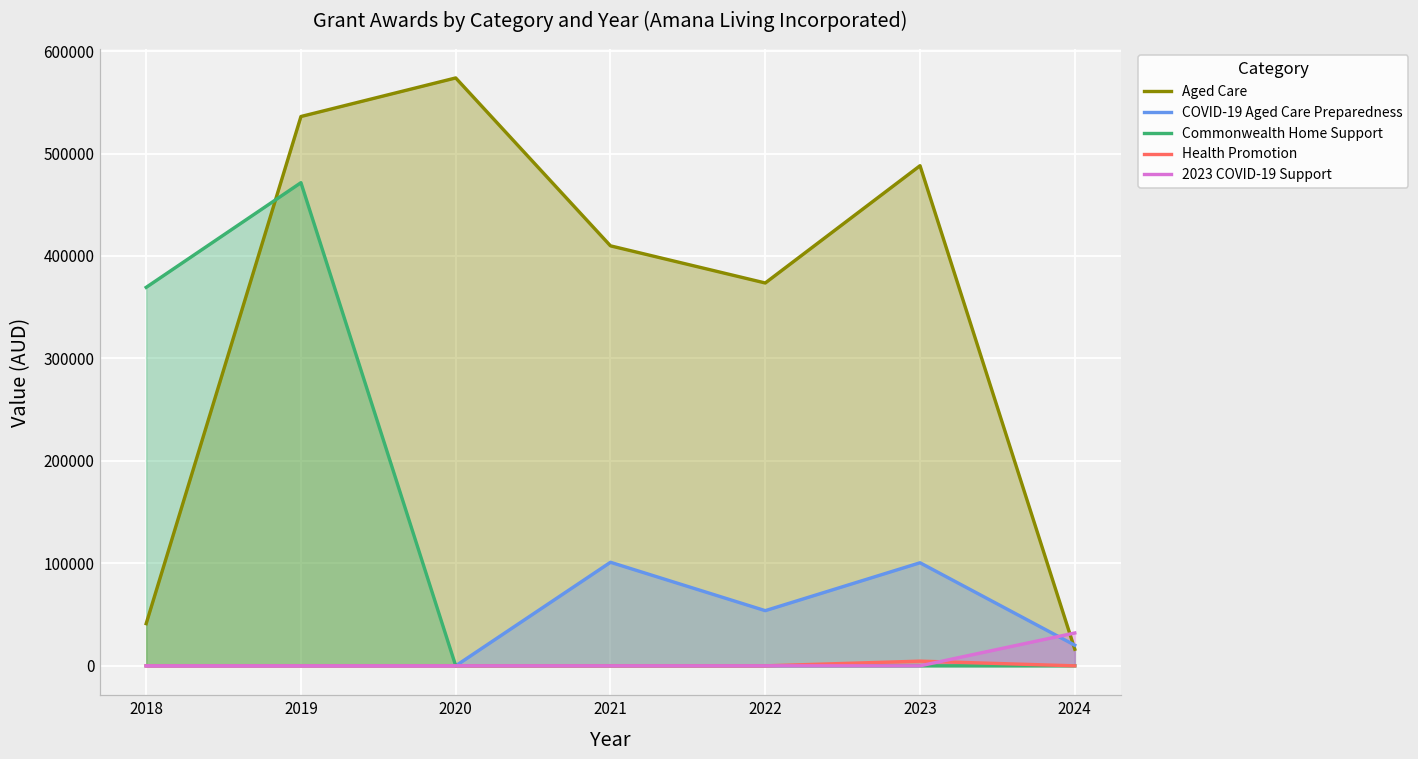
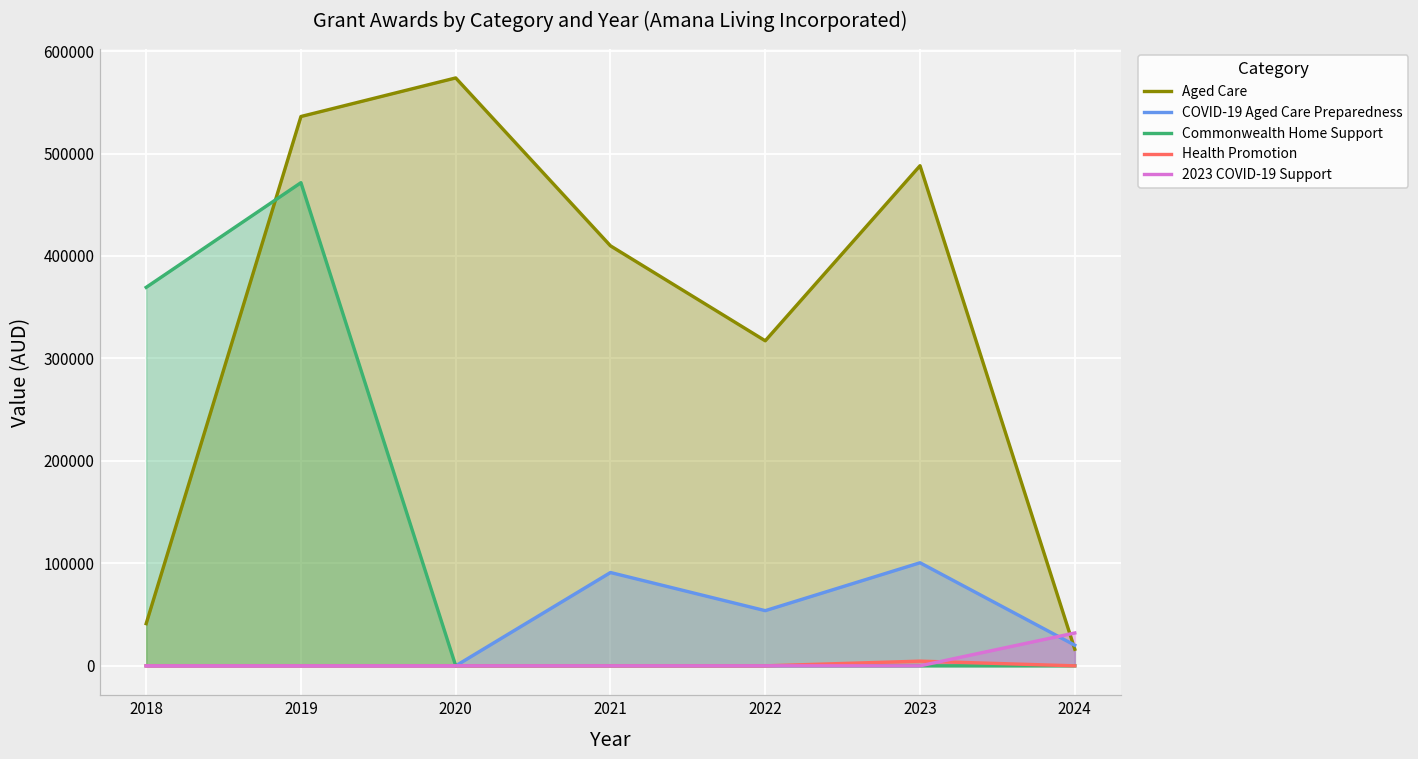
COVID-19 Aged Care Preparedness, 2021: 100000 -> 90000
Aged Care, 2022: 370000 -> 320000
